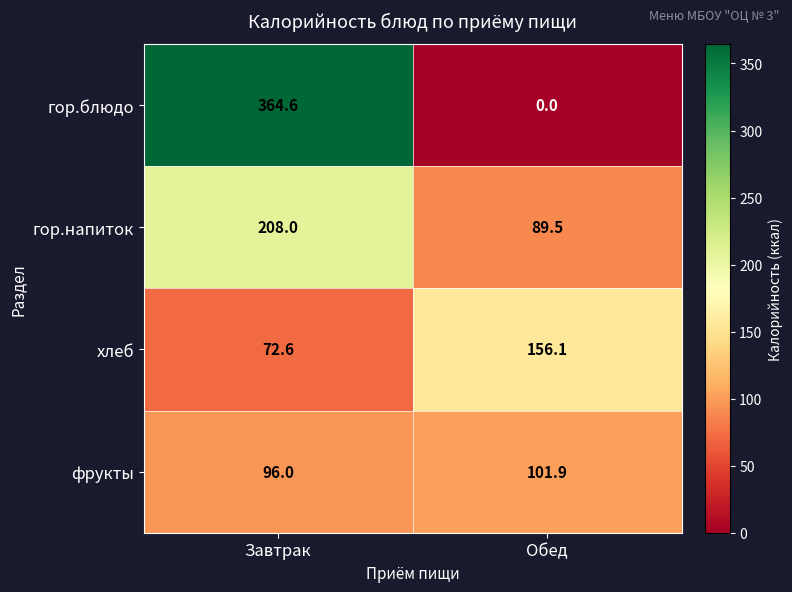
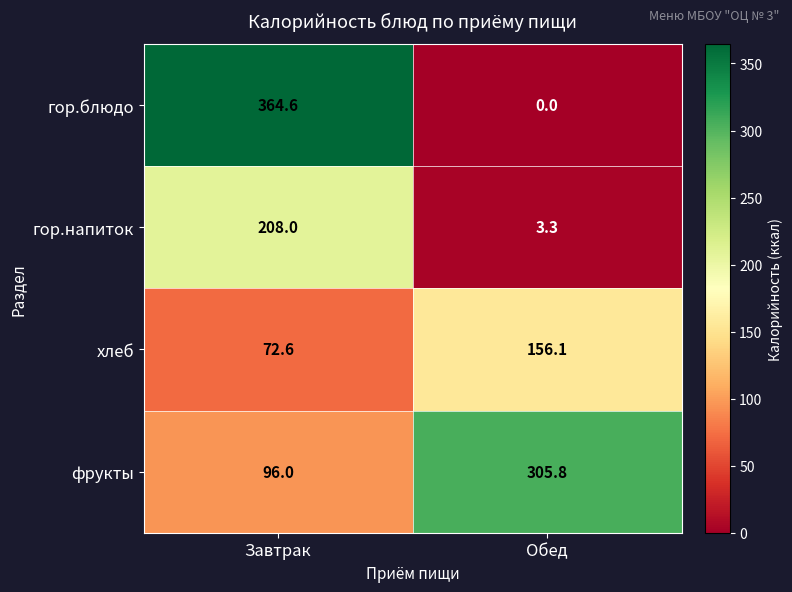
гор.напиток, Обед: 89.5 -> 3.3
фрукты, Обед: 101.9 -> 305.8
